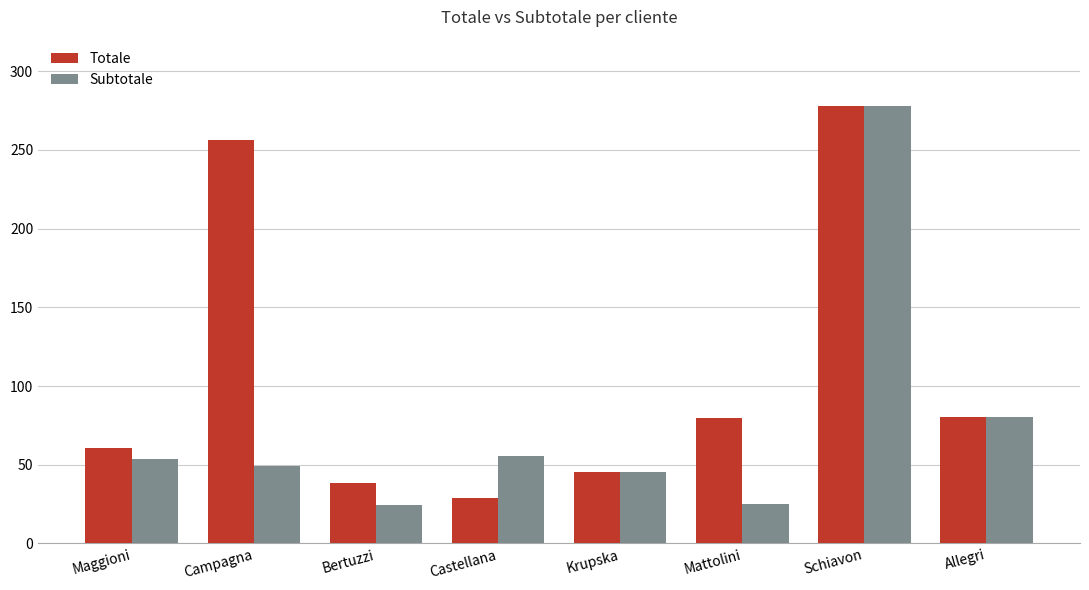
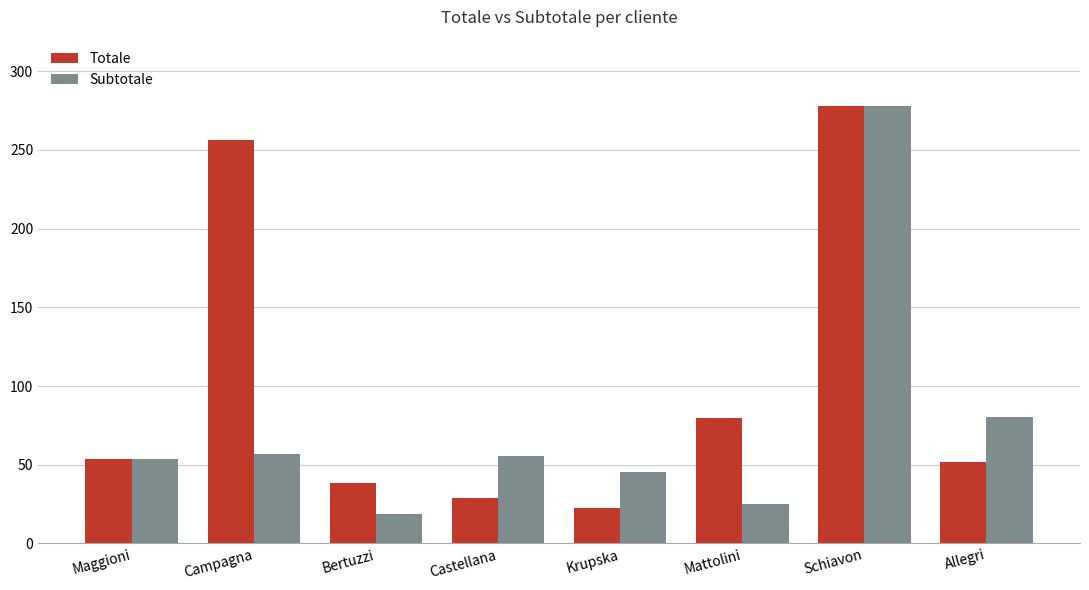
Totale, Maggioni: 61 -> 54
Subtotale, Campagna: 49 -> 57
Subtotale, Bertuzzi: 24 -> 19
Totale, Krupska: 46 -> 22
Totale, Allegri: 80 -> 52
